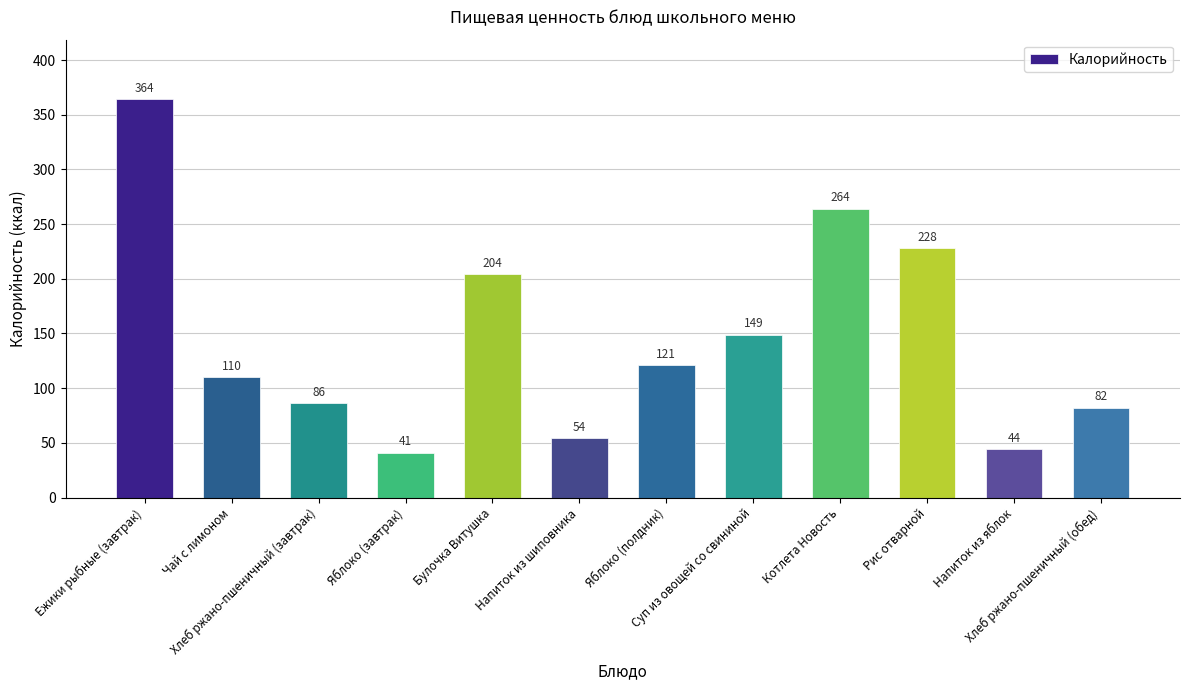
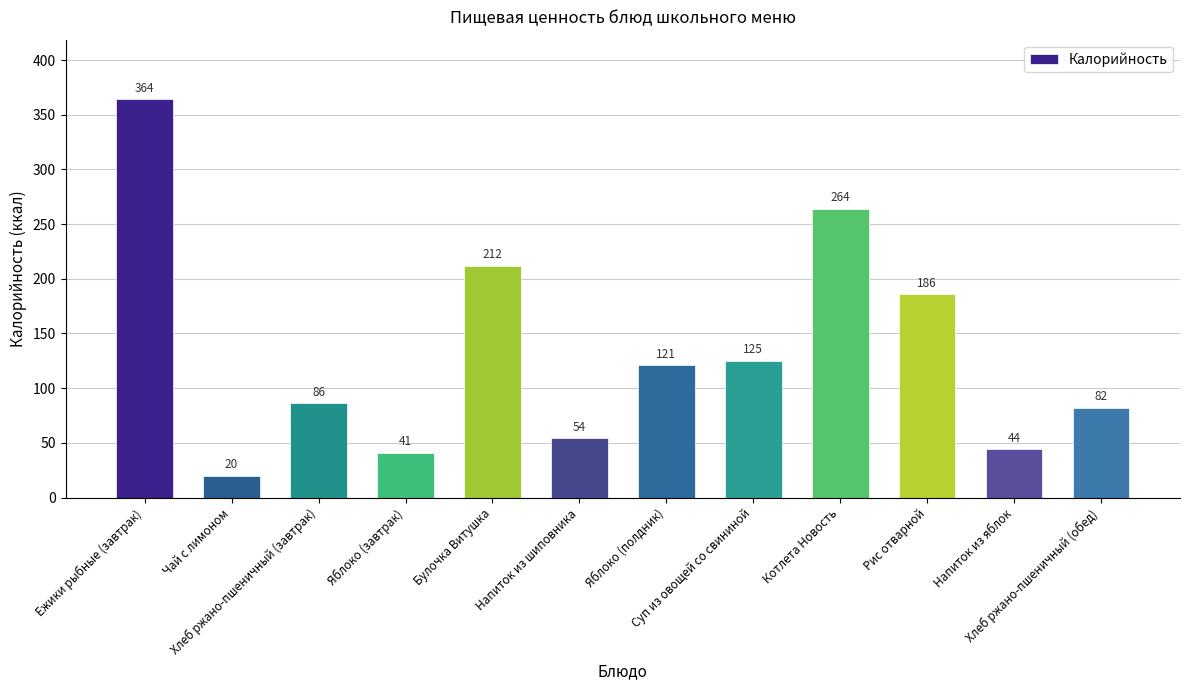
Чай с лимоном: 110 -> 20
Булочка Витушка: 204 -> 212
Суп из овощей со свининой: 149 -> 125
Рис отварной: 228 -> 186
